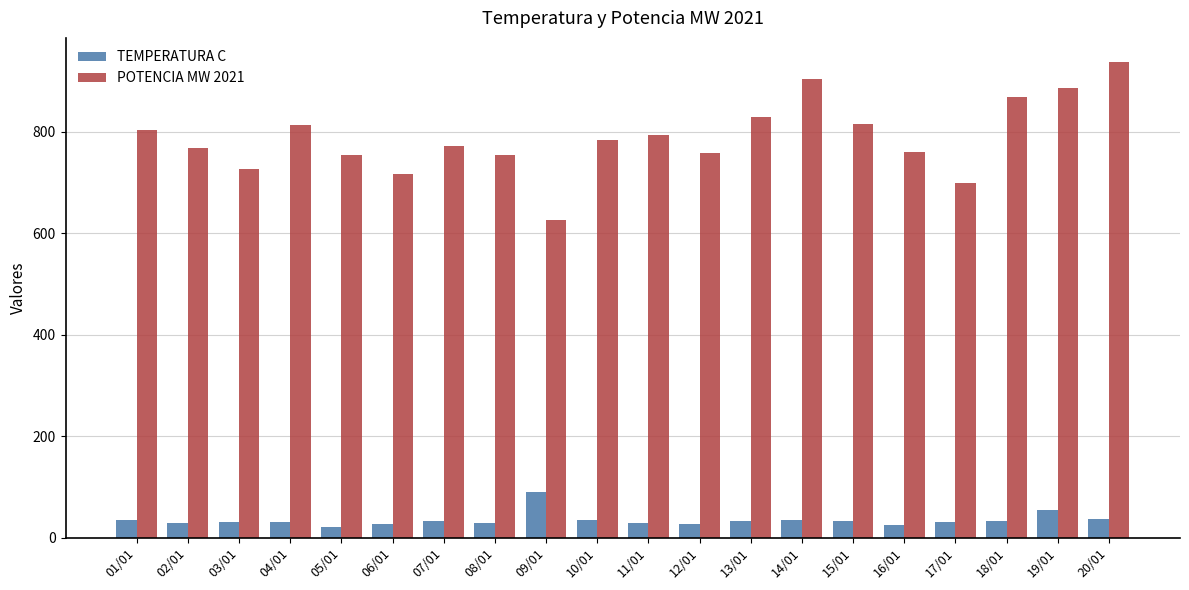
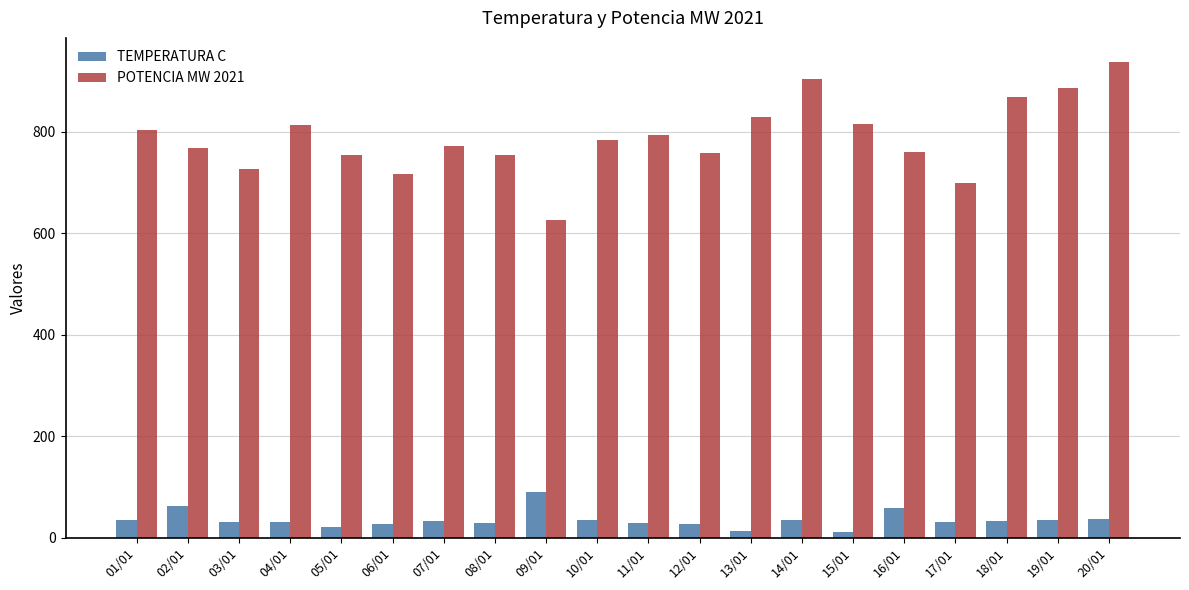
TEMPERATURA C, 02/01: 30 -> 60
TEMPERATURA C, 13/01: 30 -> 10
TEMPERATURA C, 15/01: 30 -> 10
TEMPERATURA C, 16/01: 30 -> 60
TEMPERATURA C, 19/01: 60 -> 40
